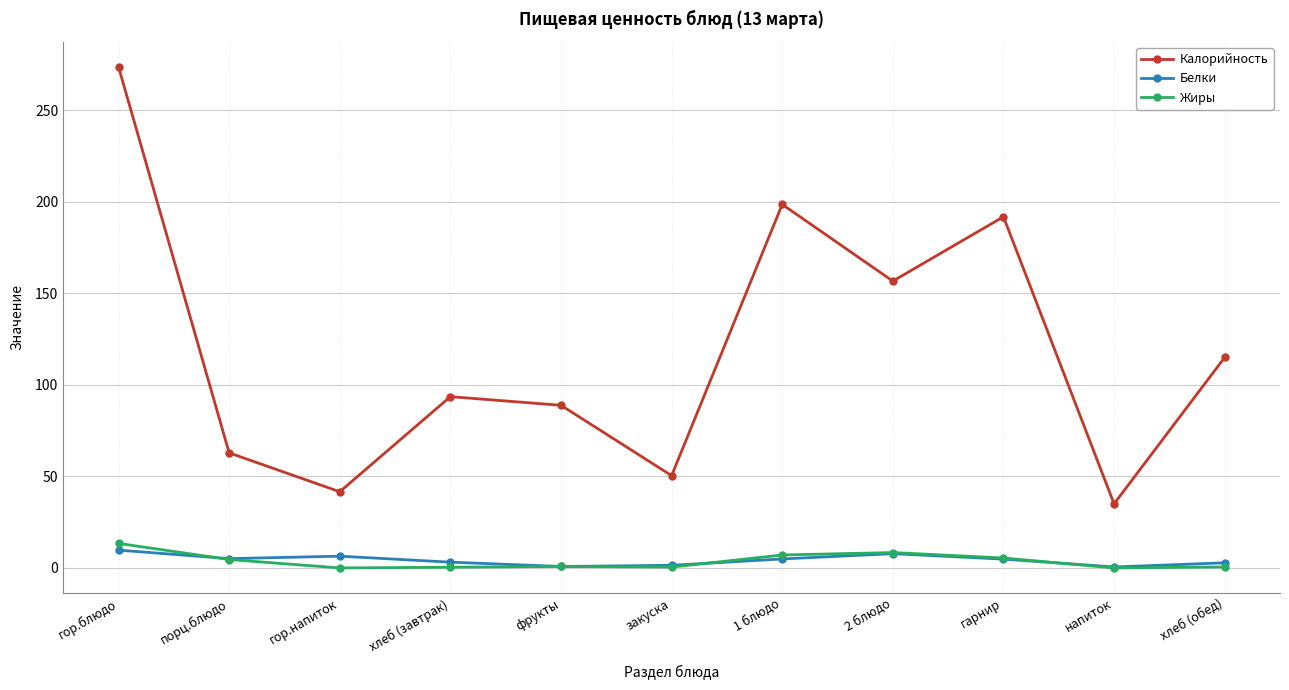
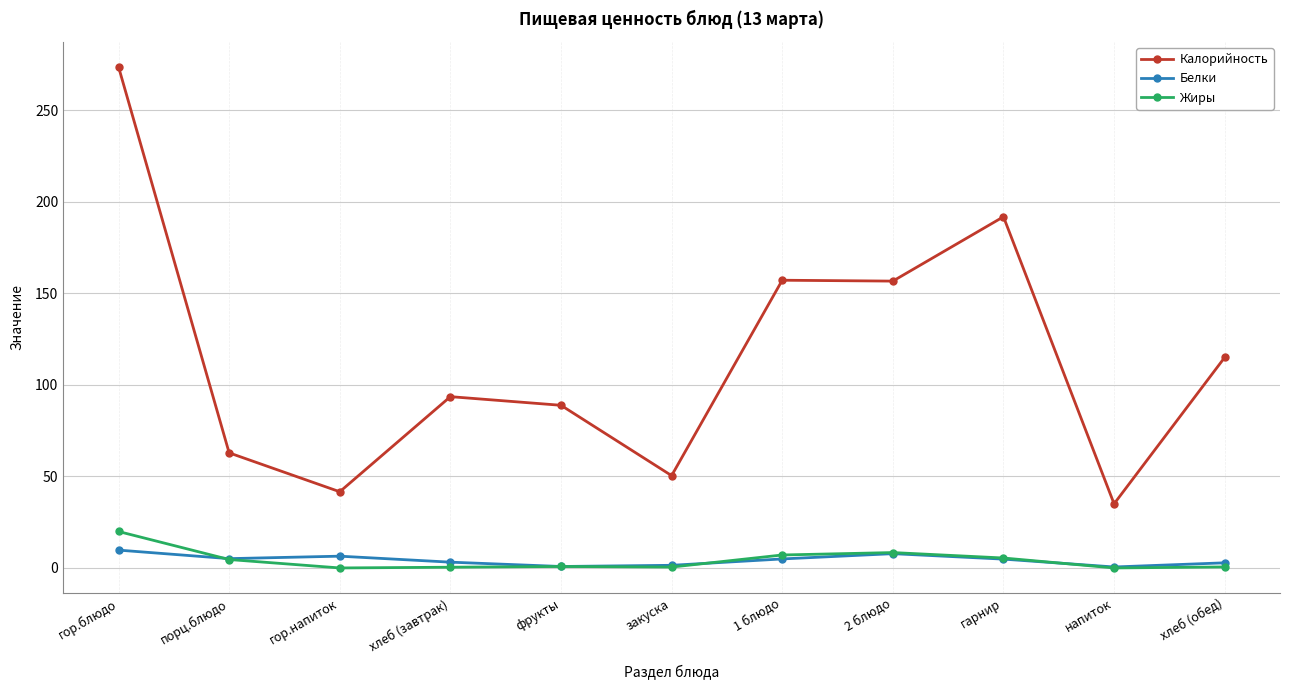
Жиры, гор.блюдо: 13 -> 20
Калорийность, 1 блюдо: 198 -> 157
